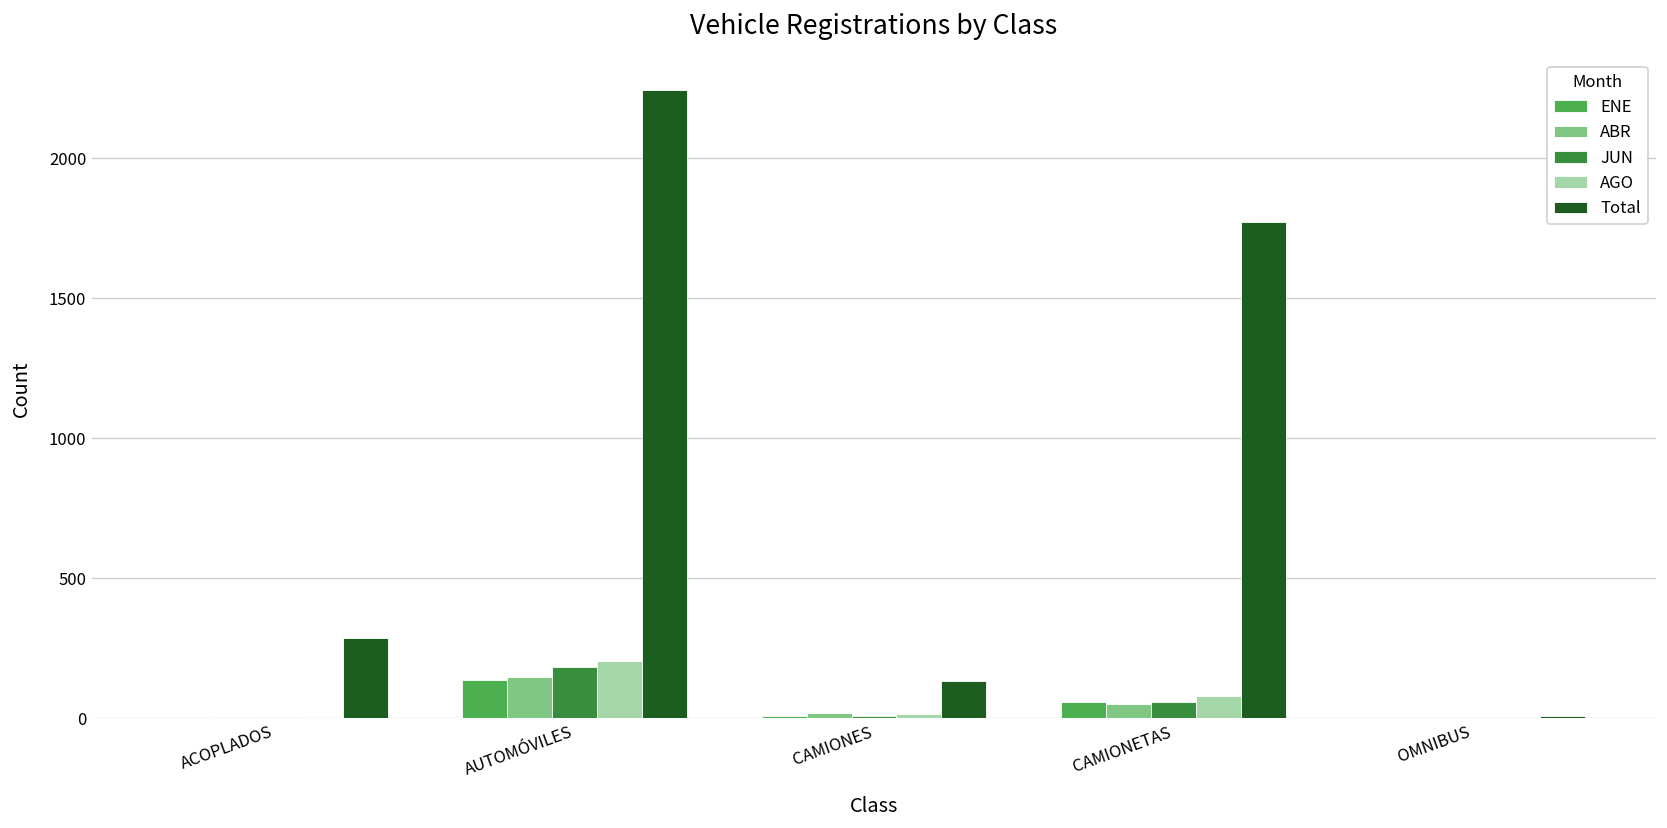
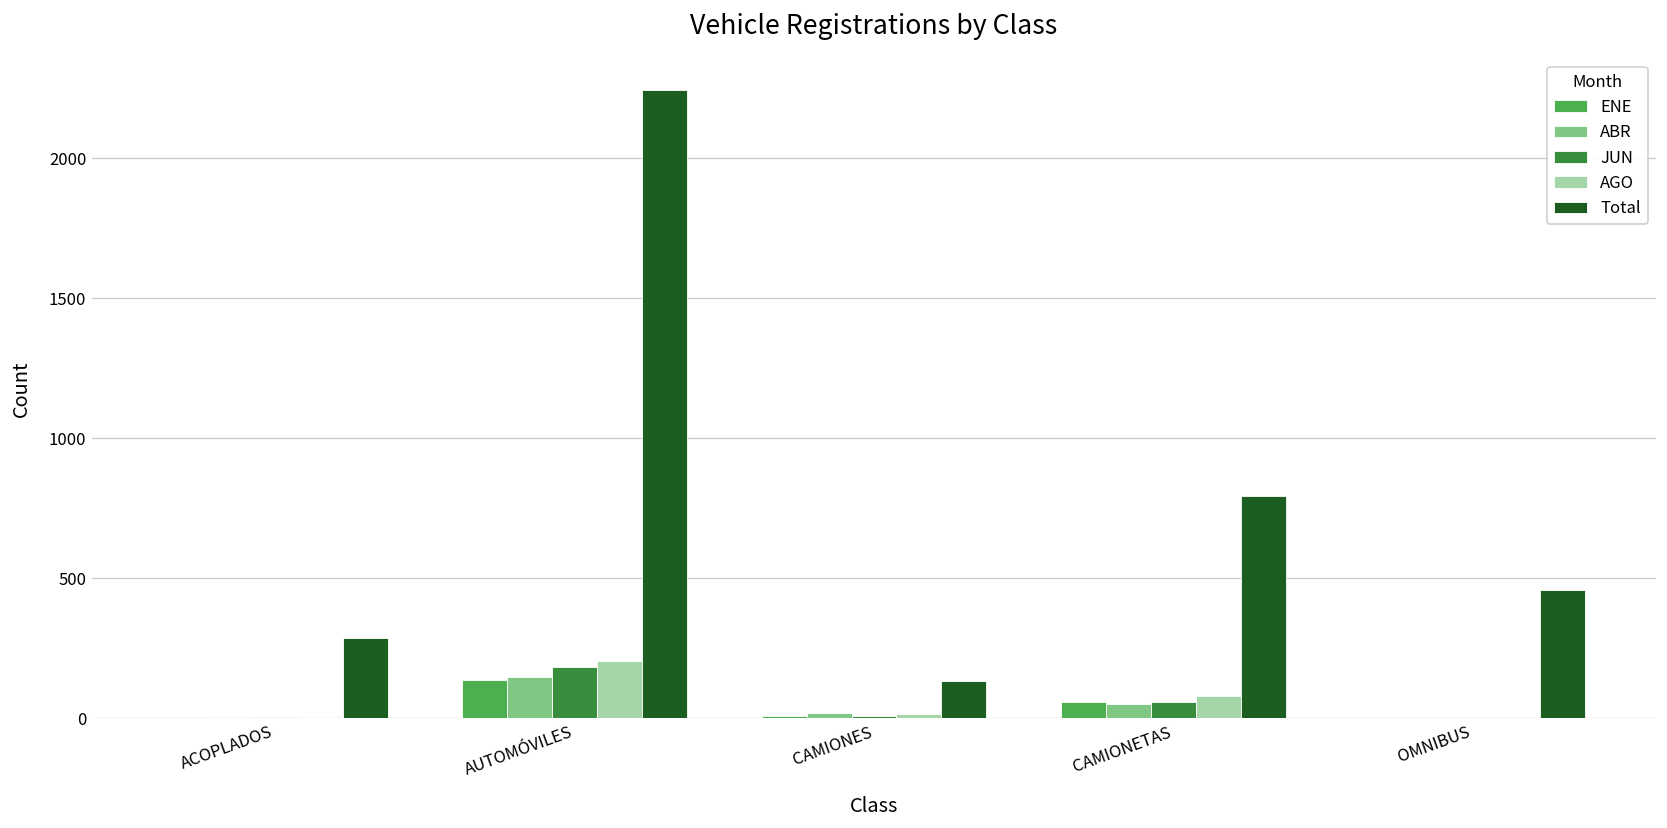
Total, CAMIONETAS: 1770 -> 790
Total, OMNIBUS: 10 -> 460
